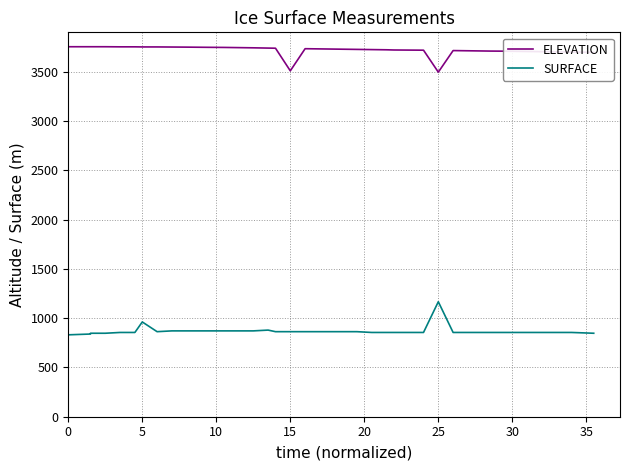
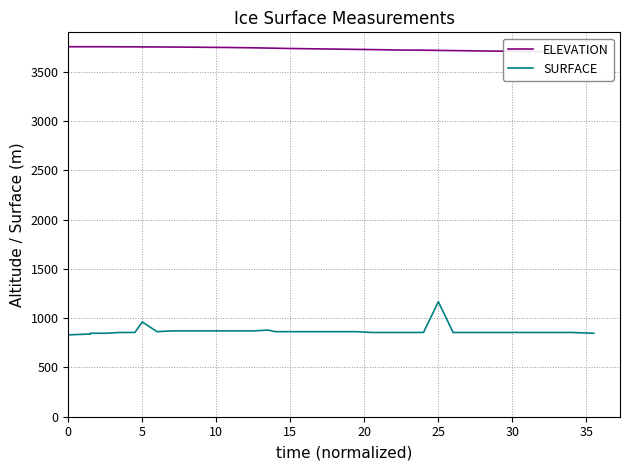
ELEVATION, 15: 3500 -> 3700
ELEVATION, 25: 3500 -> 3700
